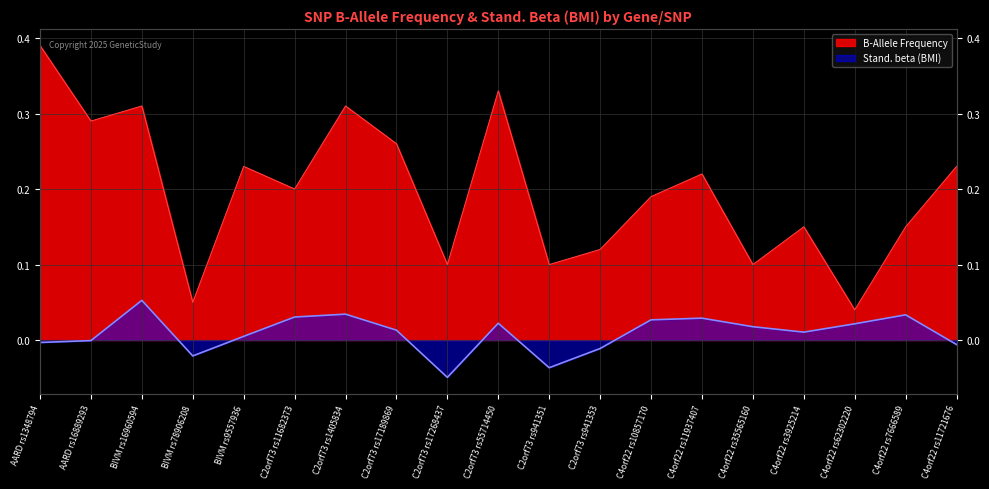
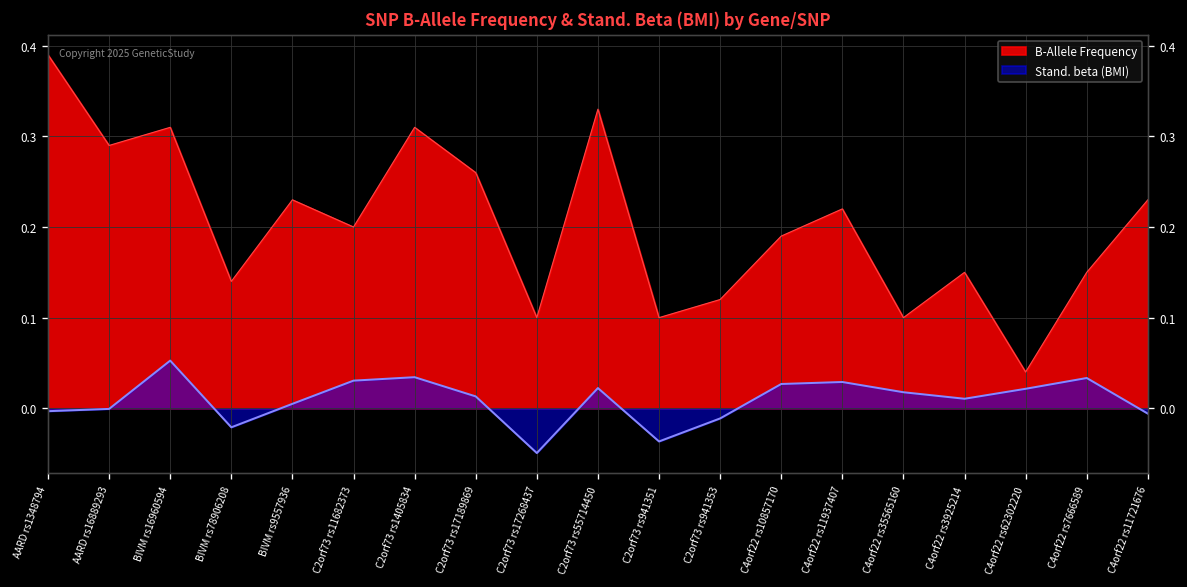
B-Allele Frequency, BIVM rs78906208: 0.05 -> 0.14
